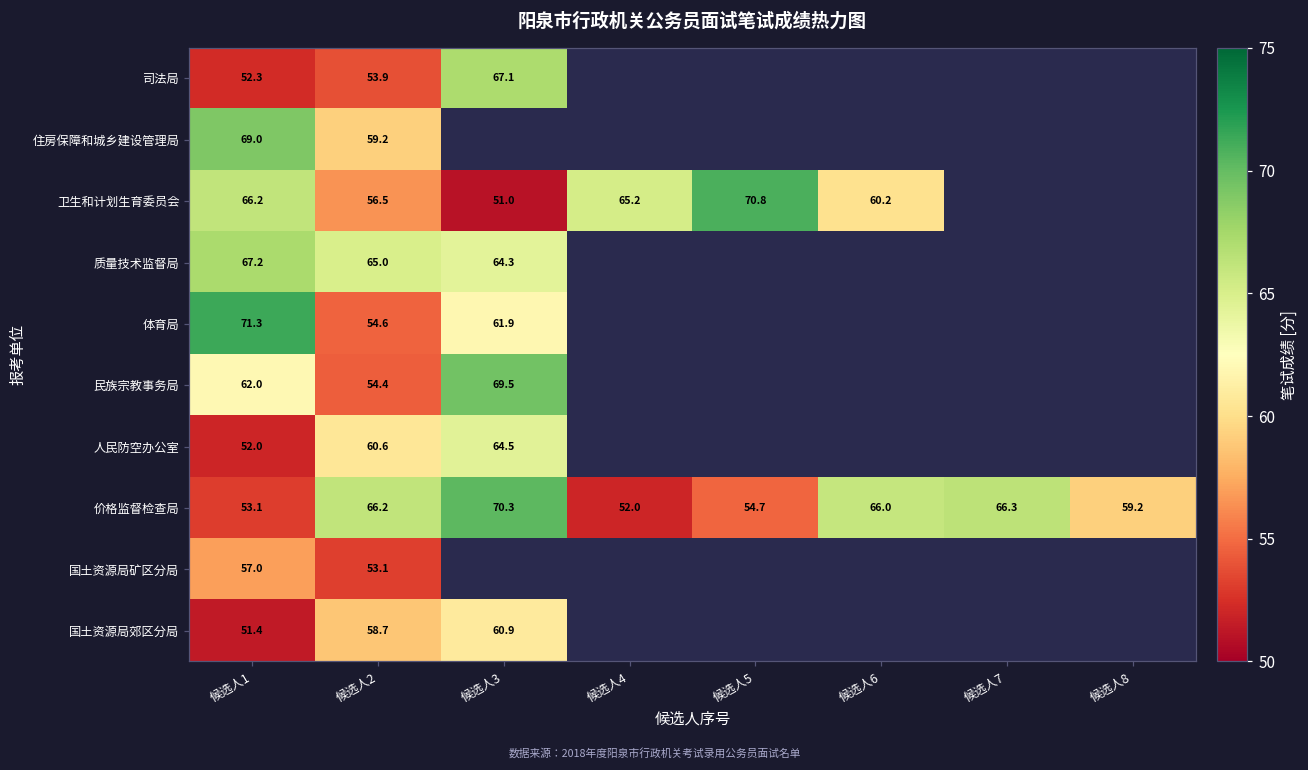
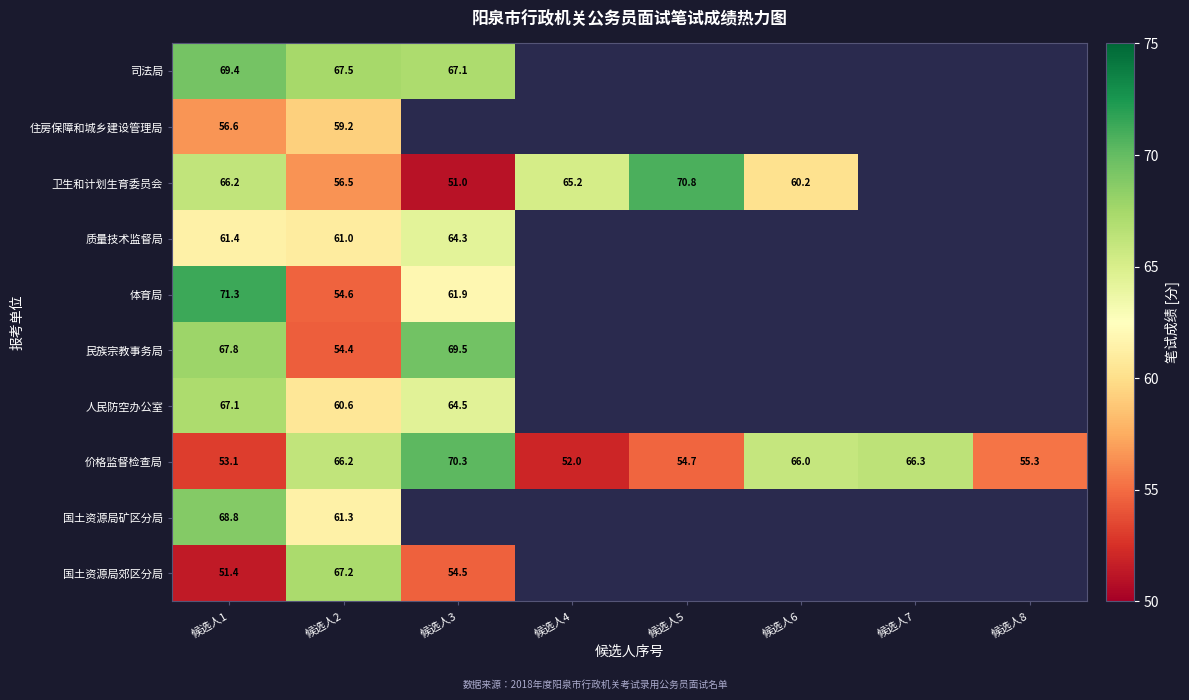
司法局, 候选人1: 52.3 -> 69.4
司法局, 候选人2: 53.9 -> 67.5
住房保障和城乡建设管理局, 候选人1: 69.0 -> 56.6
质量技术监督局, 候选人1: 67.2 -> 61.4
质量技术监督局, 候选人2: 65.0 -> 61.0
民族宗教事务局, 候选人1: 62.0 -> 67.8
人民防空办公室, 候选人1: 52.0 -> 67.1
价格监督检查局, 候选人8: 59.2 -> 55.3
国土资源局矿区分局, 候选人1: 57.0 -> 68.8
国土资源局矿区分局, 候选人2: 53.1 -> 61.3
国土资源局郊区分局, 候选人2: 58.7 -> 67.2
国土资源局郊区分局, 候选人3: 60.9 -> 54.5
